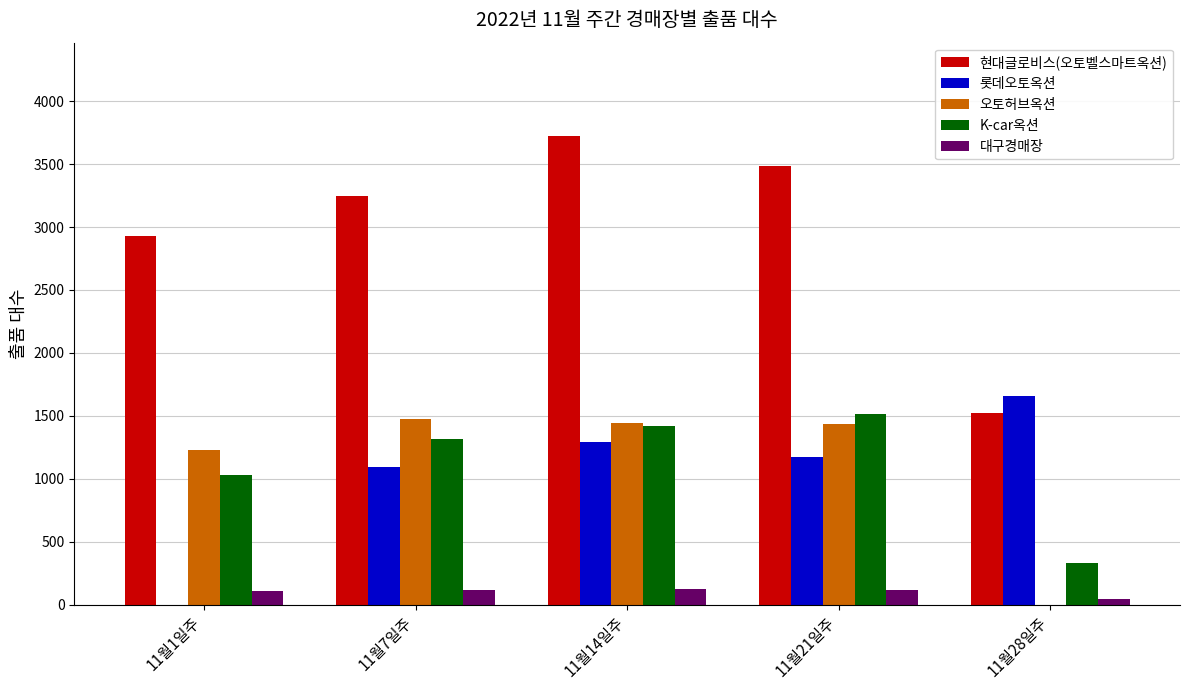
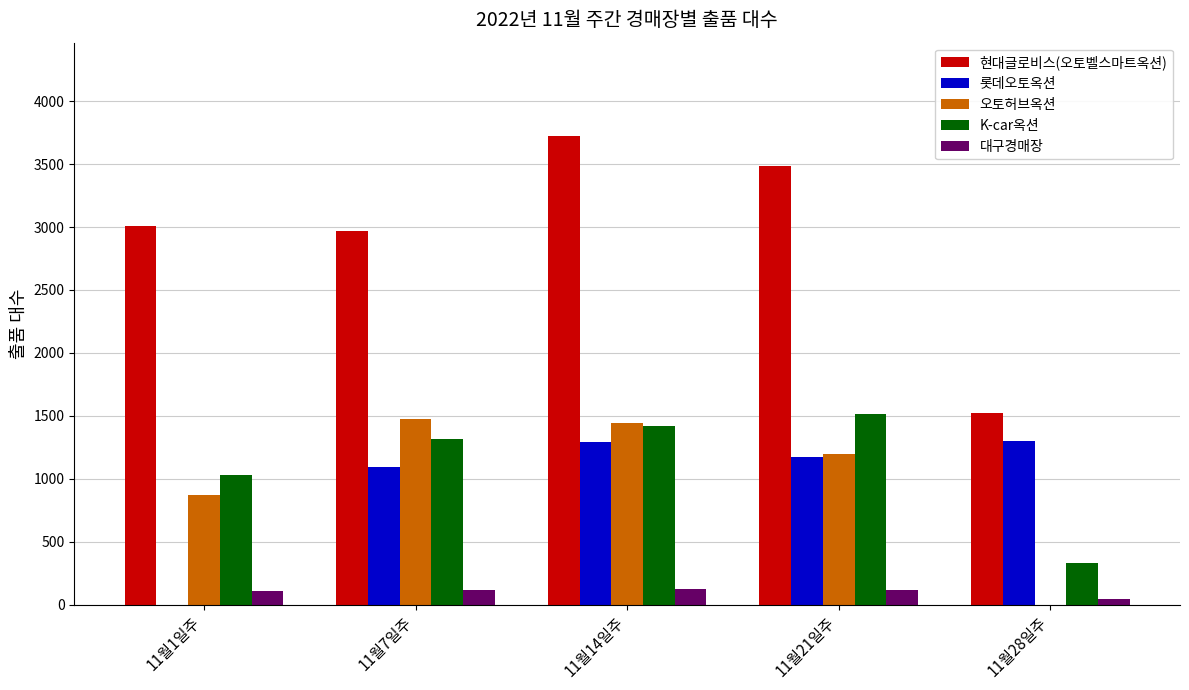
현대글로비스(오토벨스마트옥션), 11월1일주: 2930 -> 3010
오토허브옥션, 11월1일주: 1230 -> 870
현대글로비스(오토벨스마트옥션), 11월7일주: 3250 -> 2970
오토허브옥션, 11월21일주: 1440 -> 1200
롯데오토옥션, 11월28일주: 1660 -> 1300
